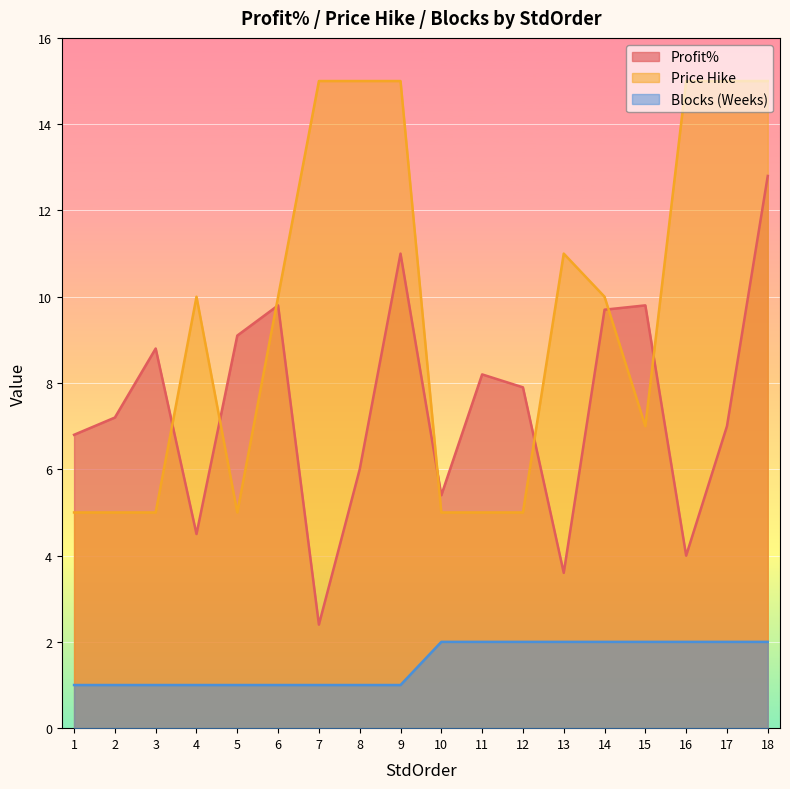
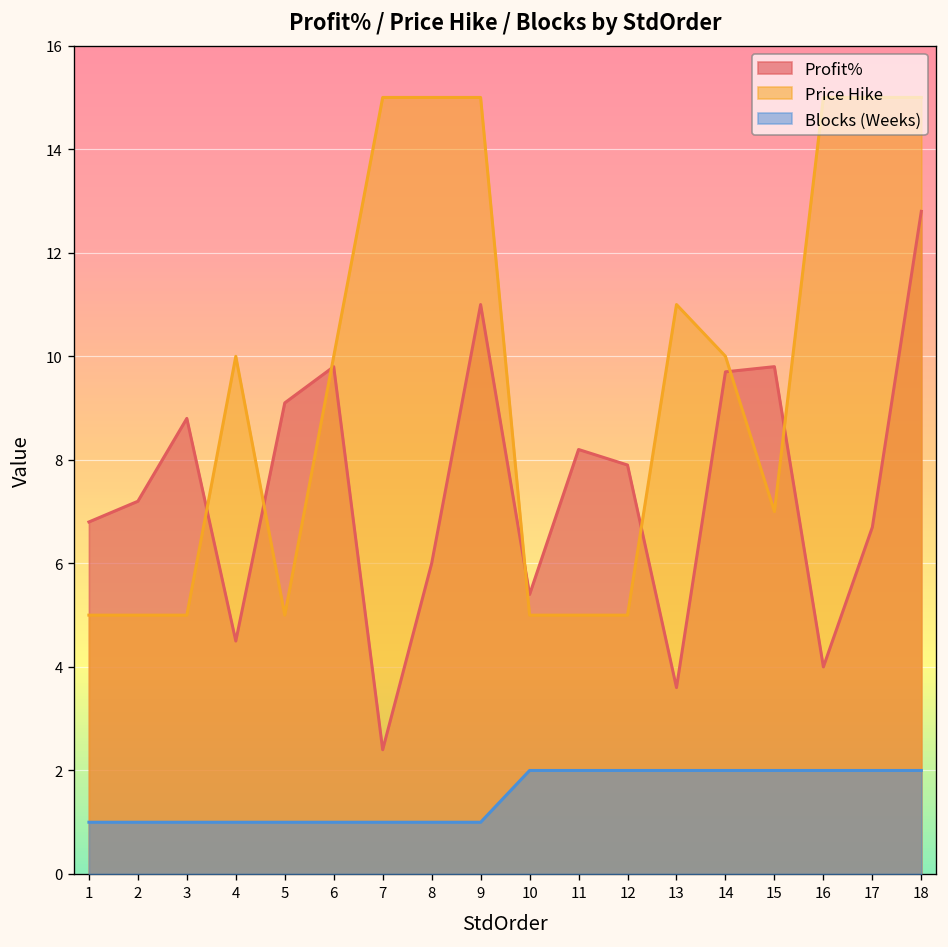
Profit%, 17: 7.0 -> 6.7
